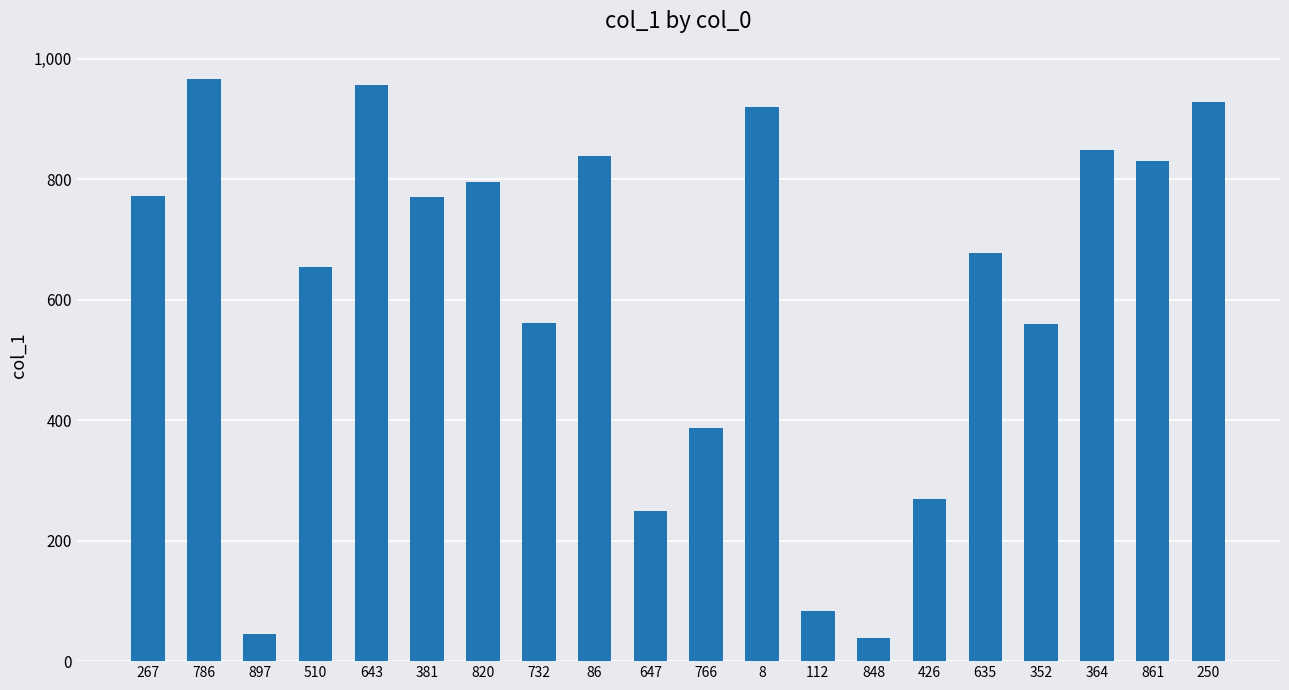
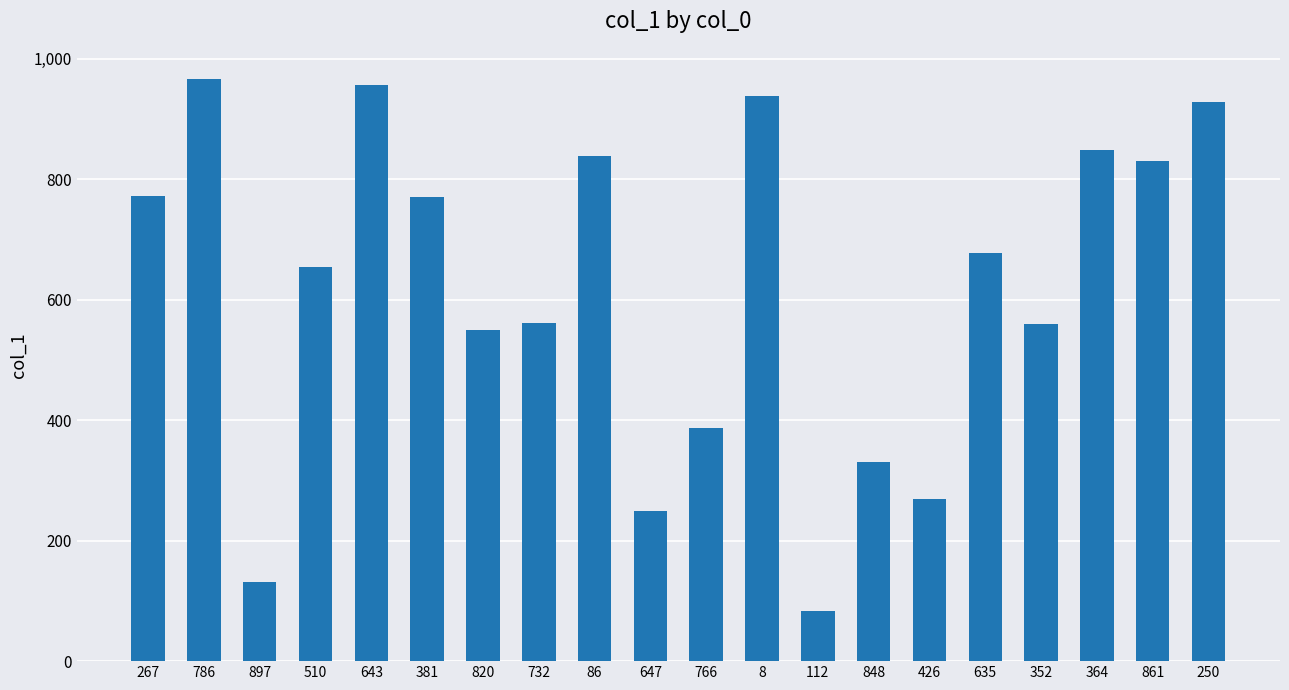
897: 50 -> 130
820: 800 -> 550
8: 920 -> 940
848: 40 -> 330
